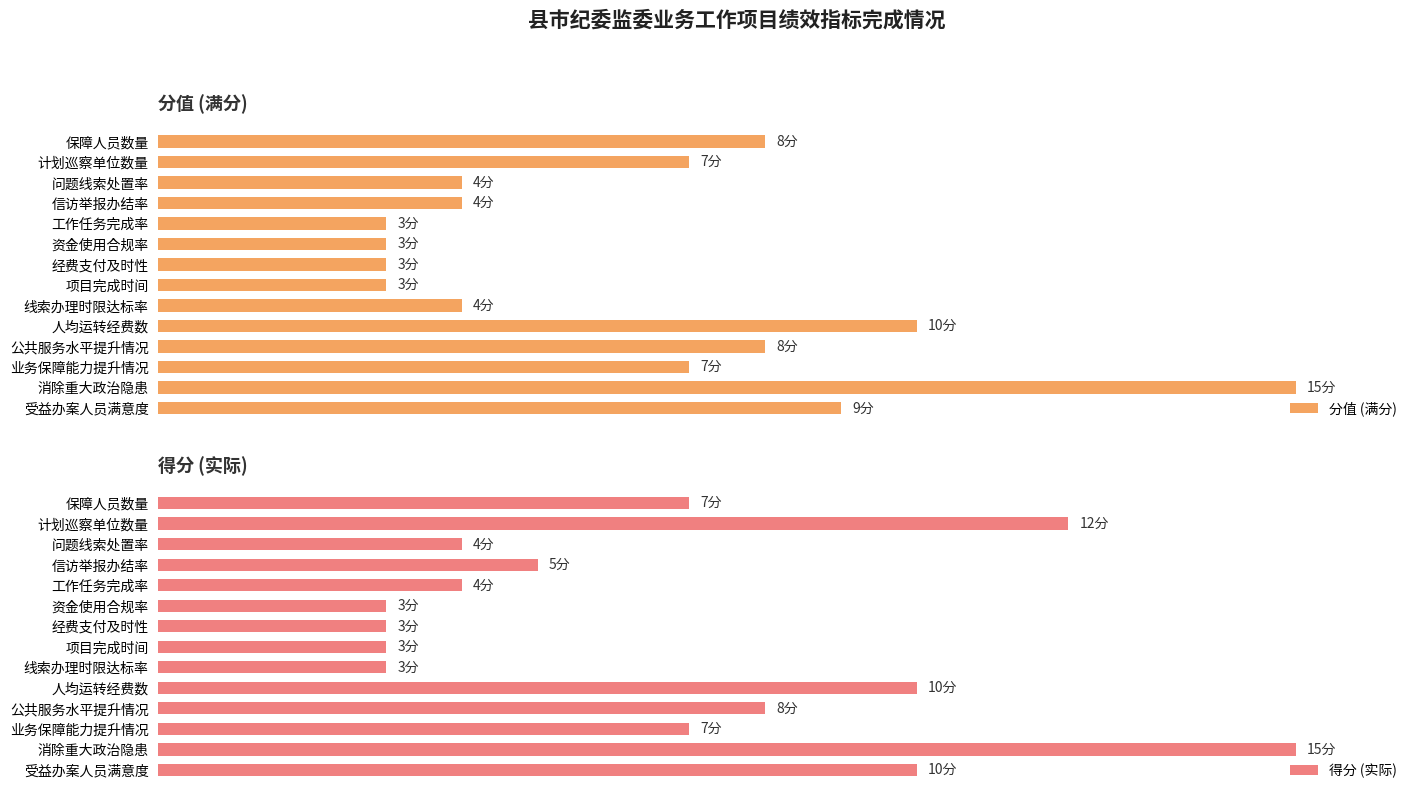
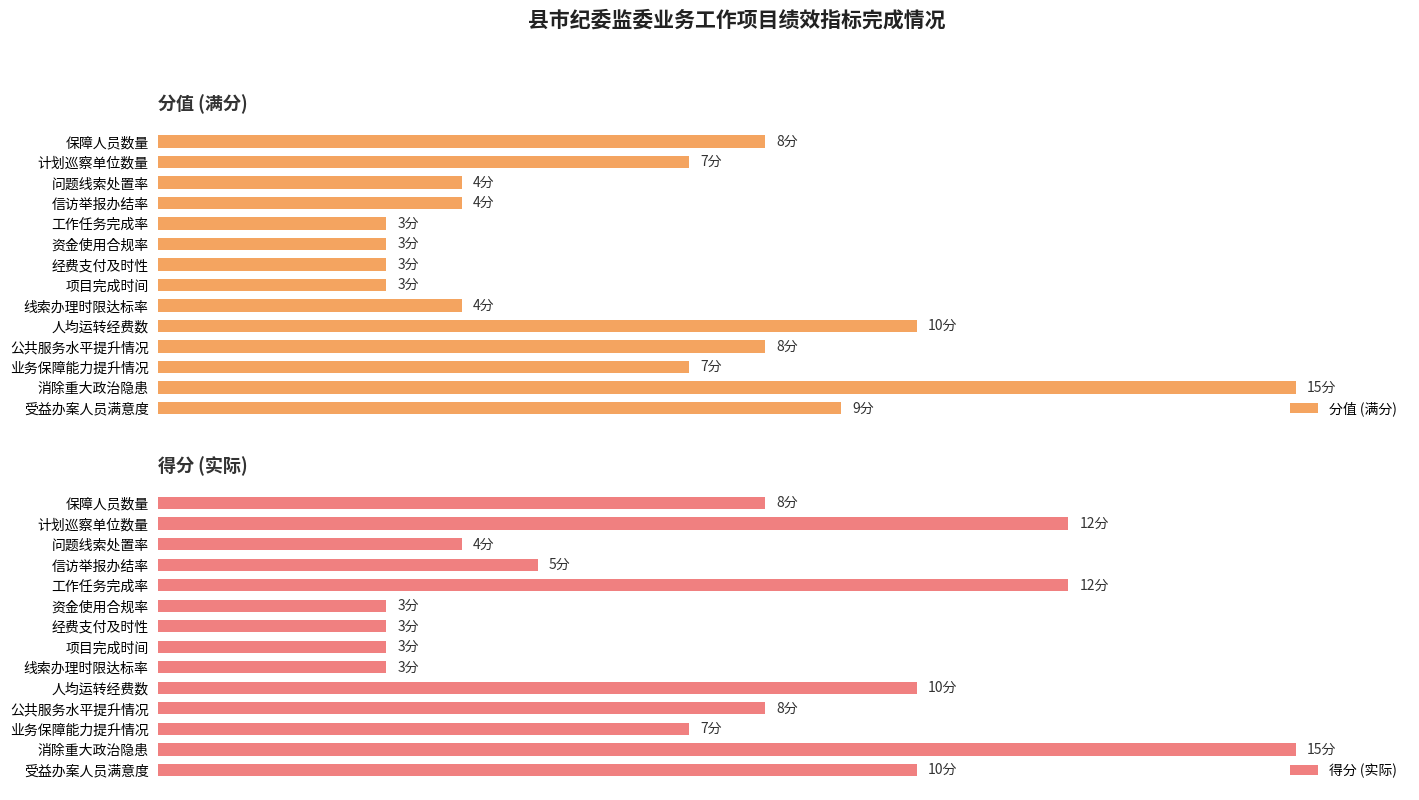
得分 (实际), 保障人员数量: 7分 -> 8分
得分 (实际), 工作任务完成率: 4分 -> 12分
